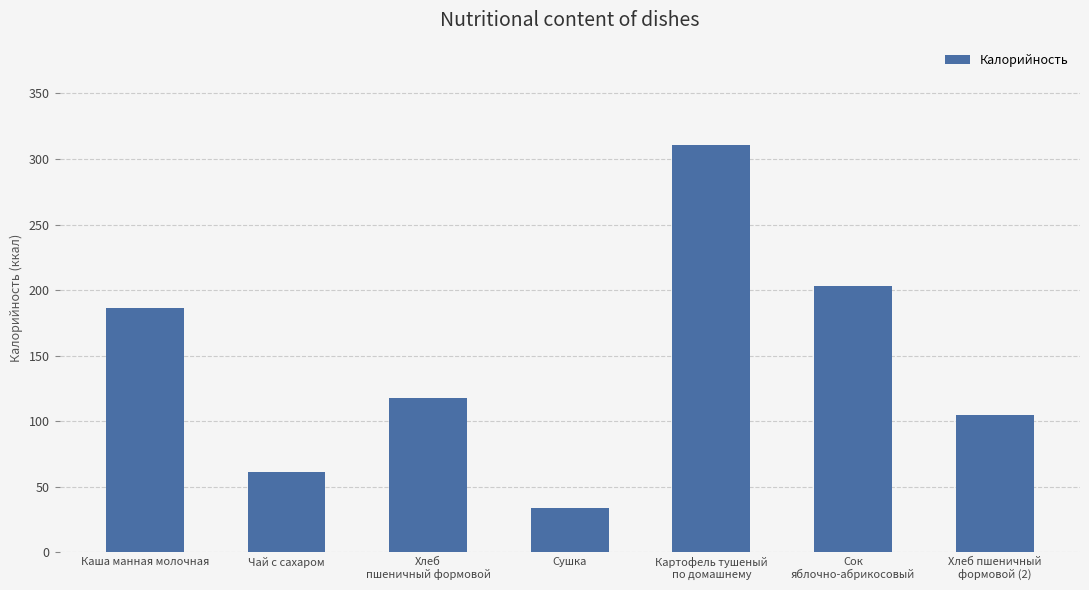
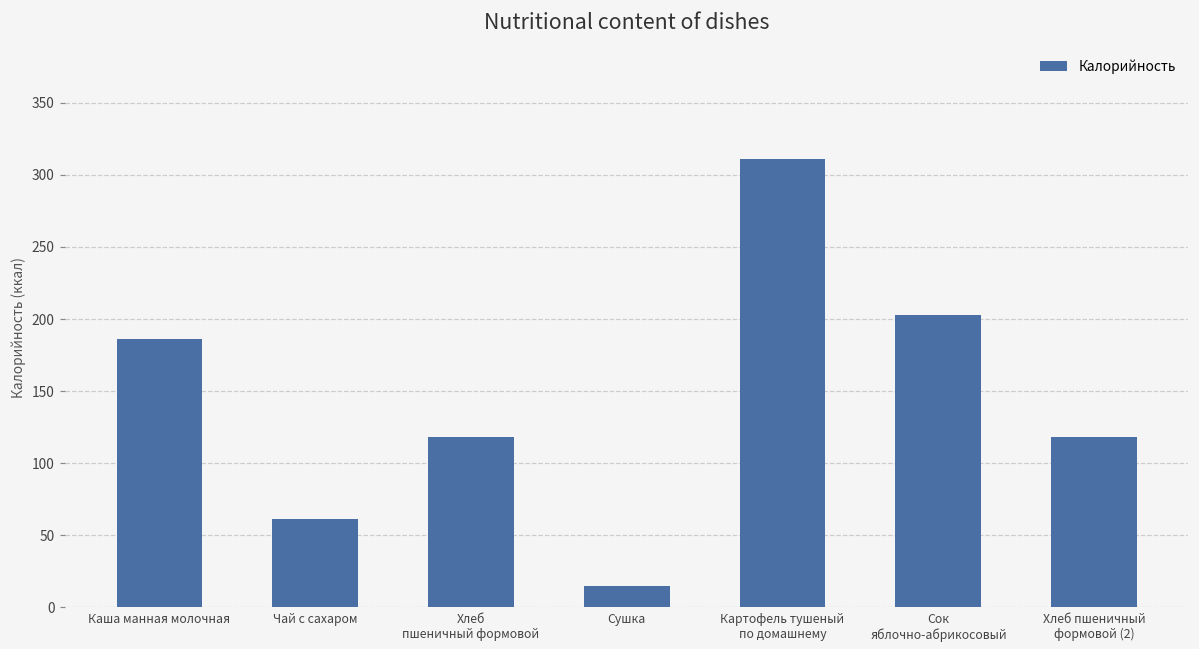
Сушка: 34 -> 15
Хлеб пшеничный формовой (2): 105 -> 118
